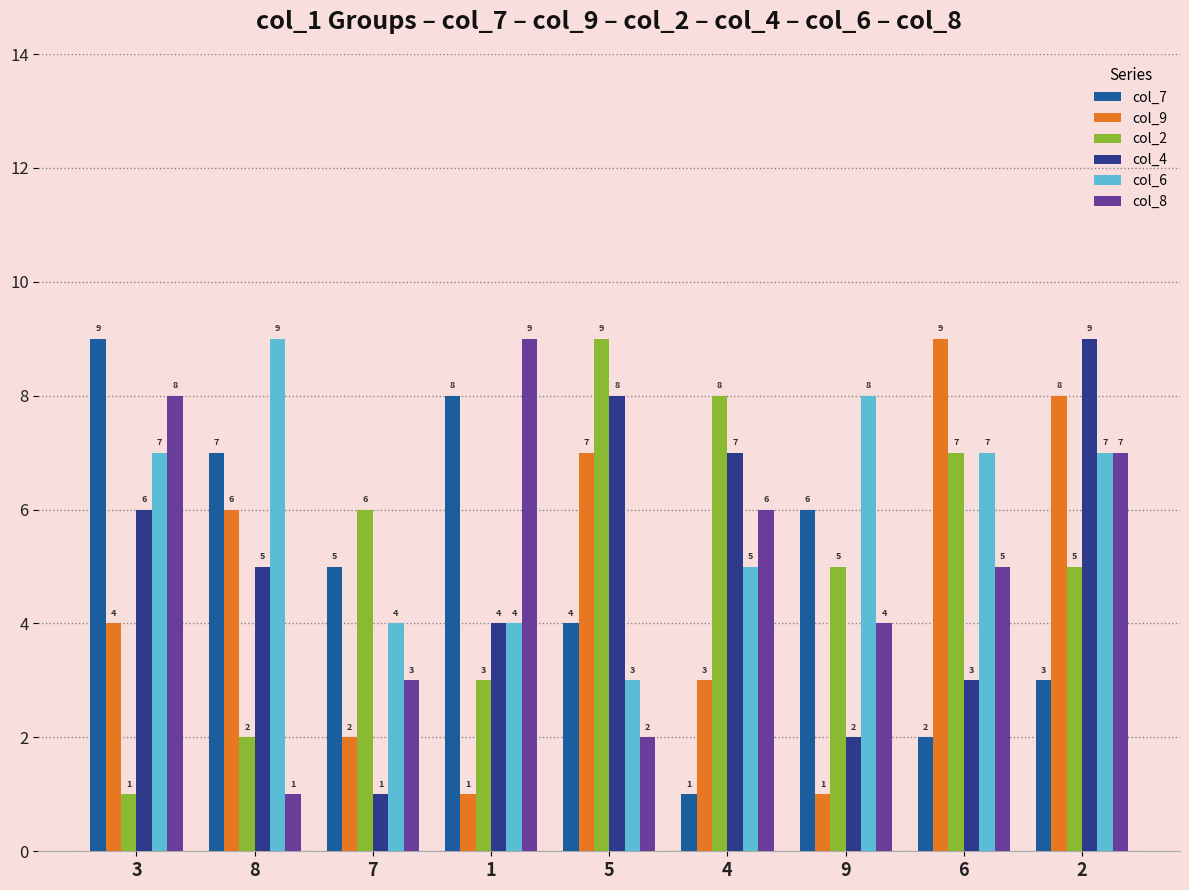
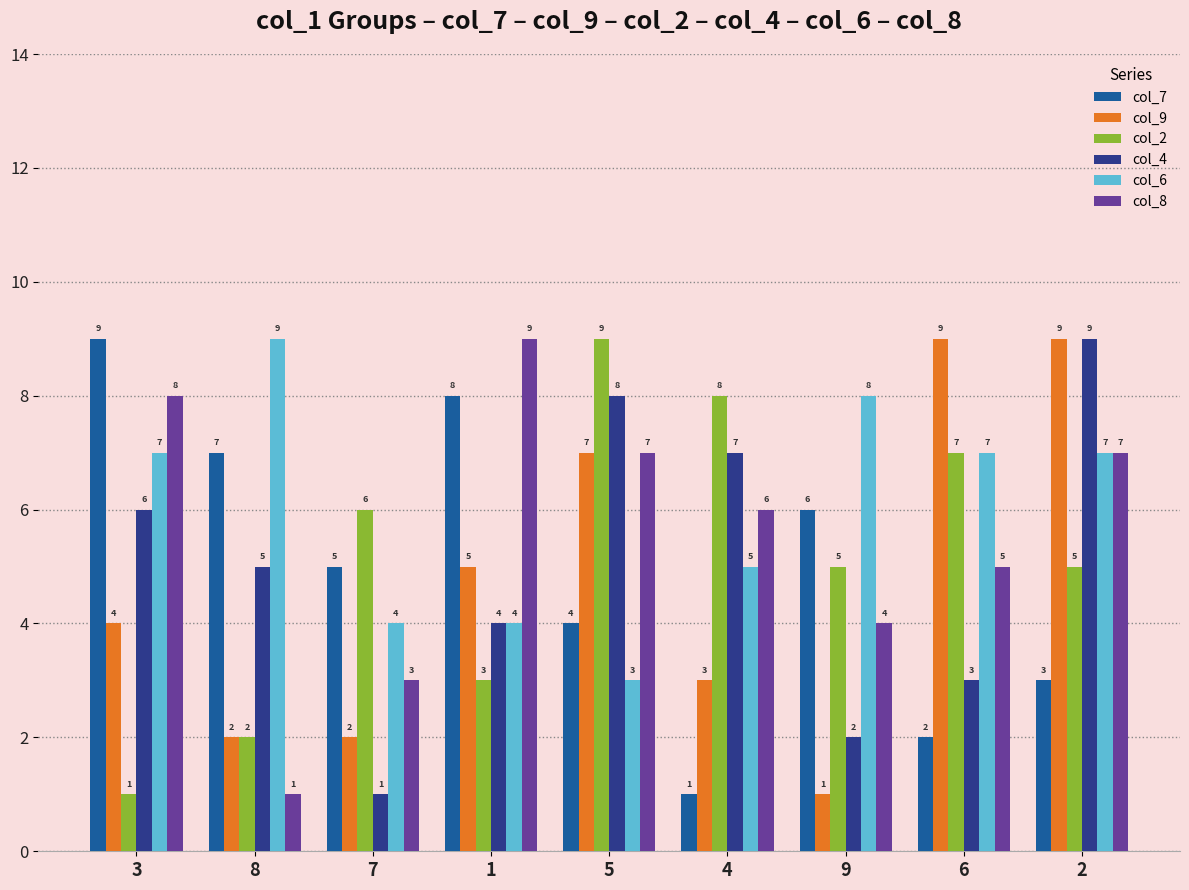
col_9, 8: 6 -> 2
col_9, 1: 1 -> 5
col_8, 5: 2 -> 7
col_9, 2: 8 -> 9
